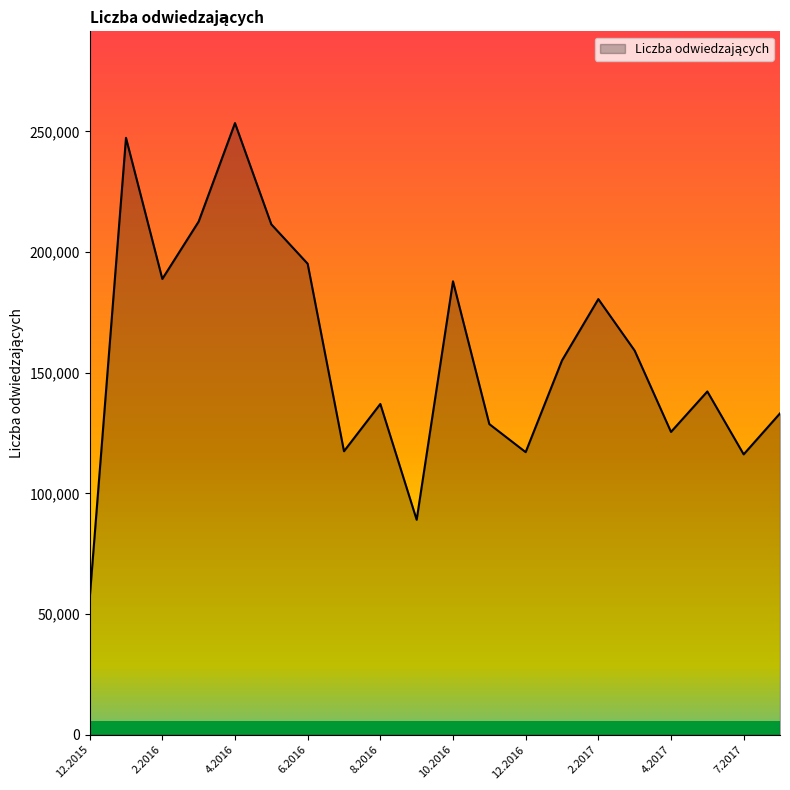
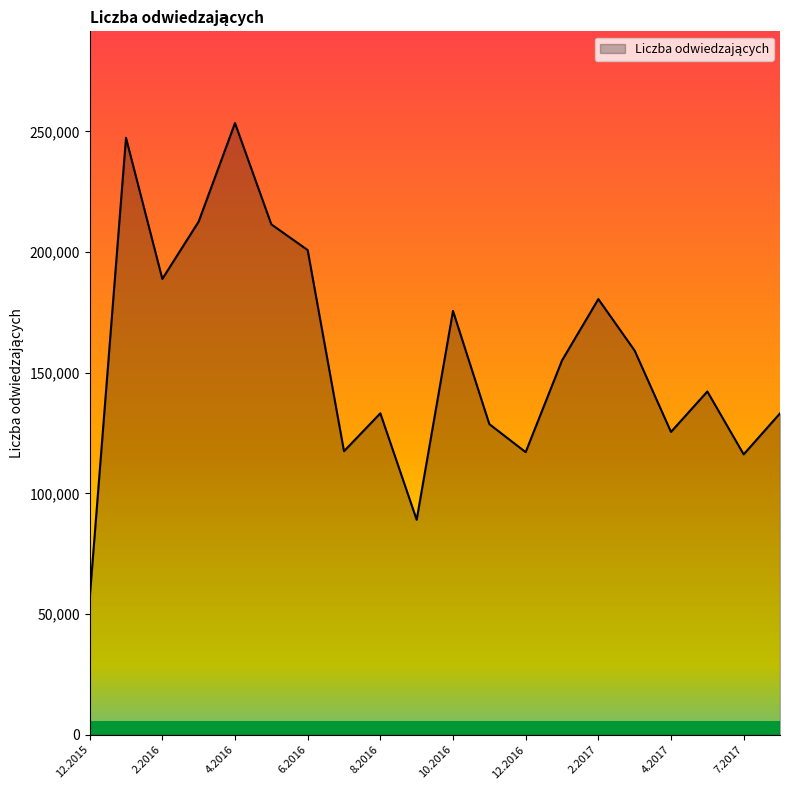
6.2016: 195,000 -> 201,000
8.2016: 137,000 -> 133,000
10.2016: 188,000 -> 176,000
